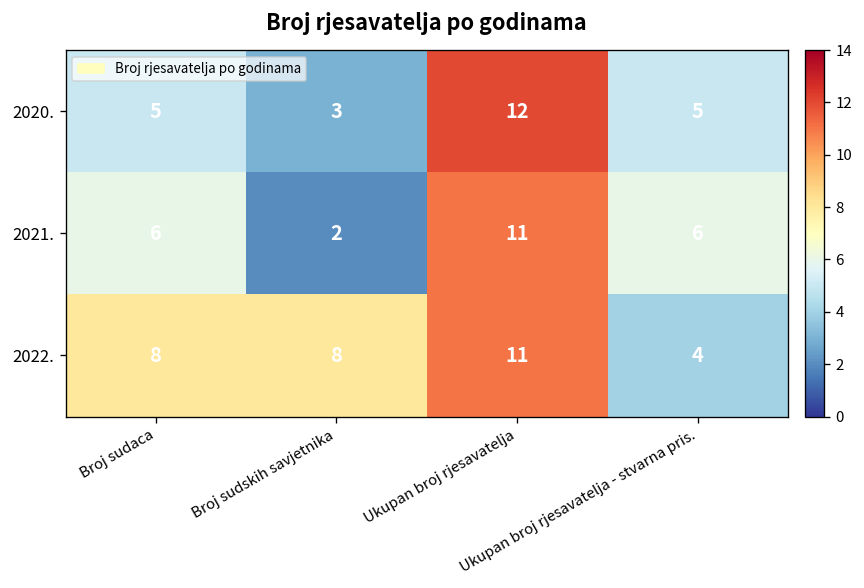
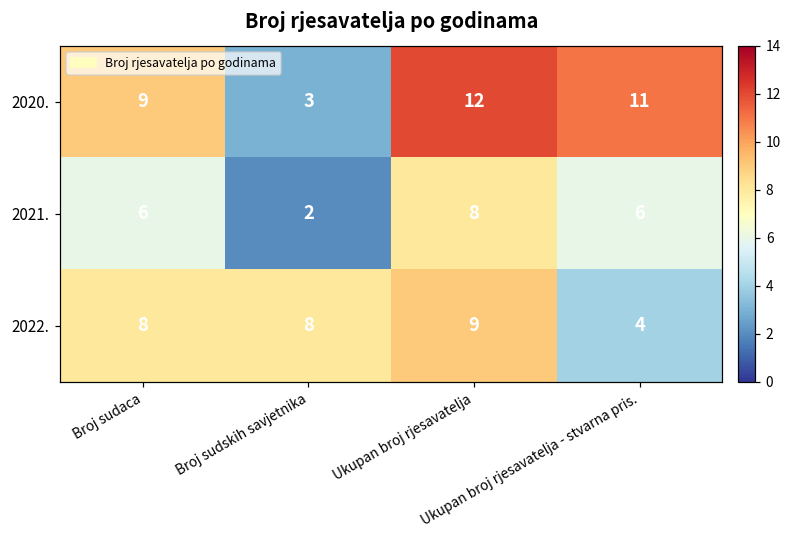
2020., Broj sudaca: 5 -> 9
2020., Ukupan broj rjesavatelja - stvarna pris.: 5 -> 11
2021., Ukupan broj rjesavatelja: 11 -> 8
2022., Ukupan broj rjesavatelja: 11 -> 9
